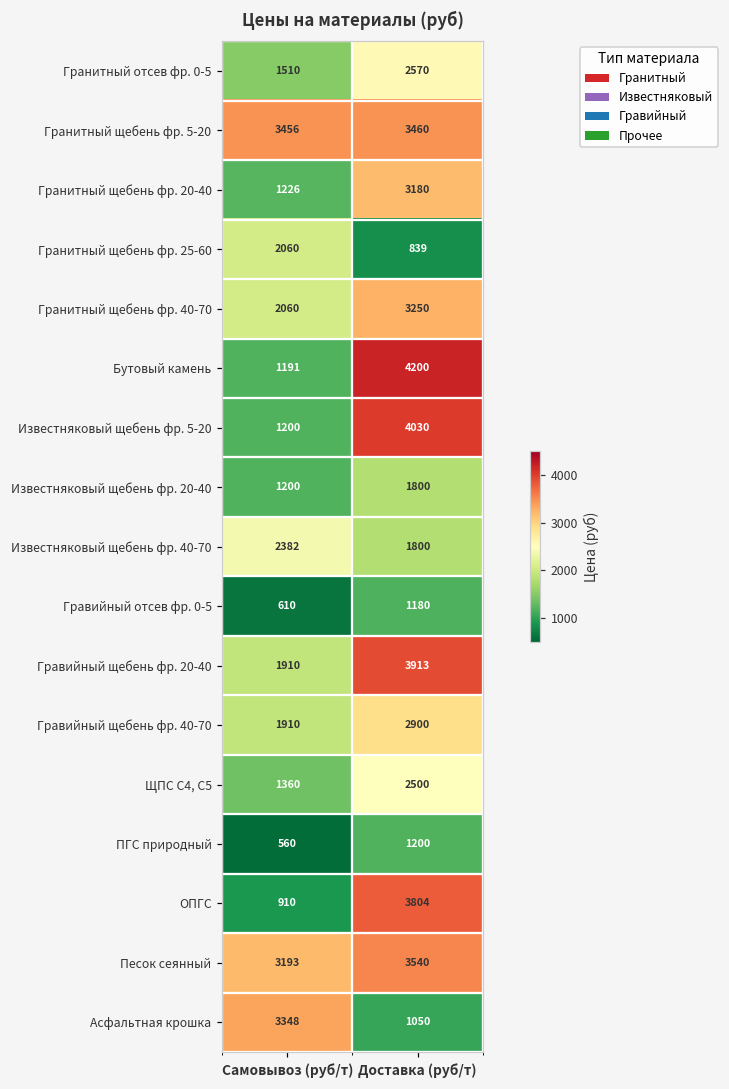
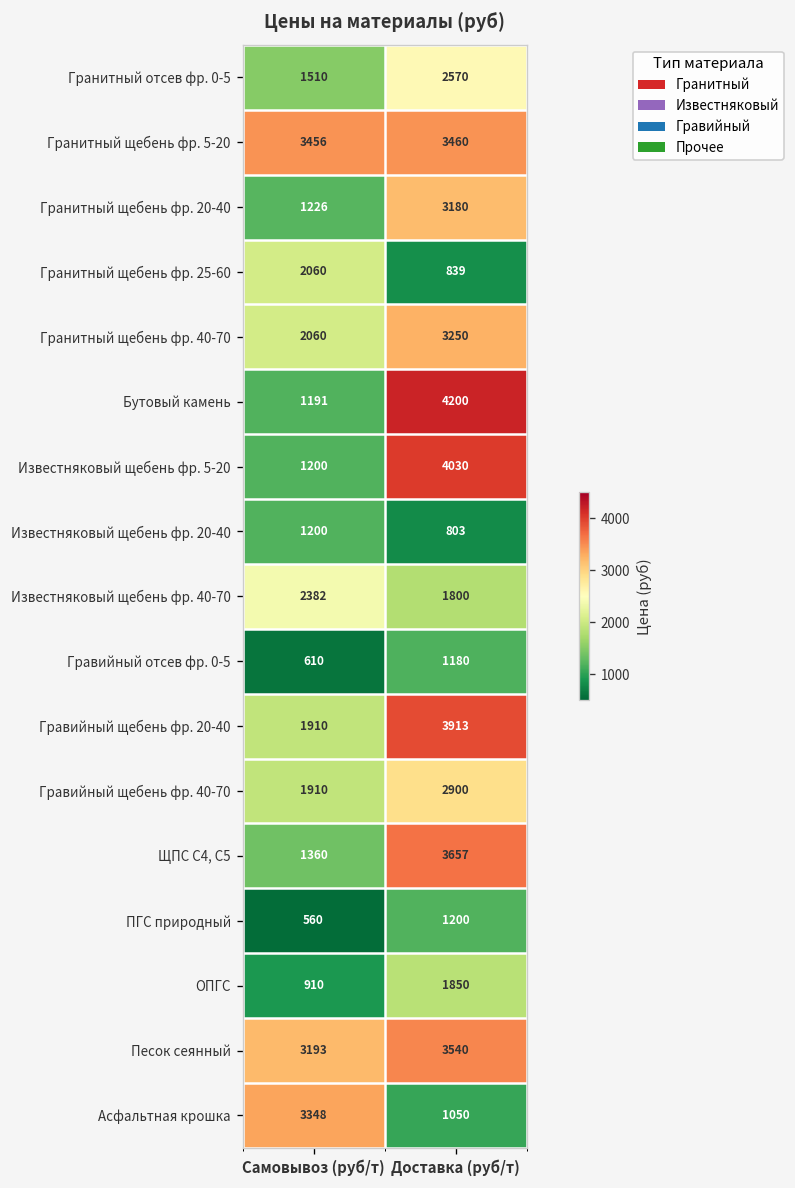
Известняковый щебень фр. 20-40, Доставка (руб/т): 1800 -> 803
ЩПС С4, С5, Доставка (руб/т): 2500 -> 3657
ОПГС, Доставка (руб/т): 3804 -> 1850
